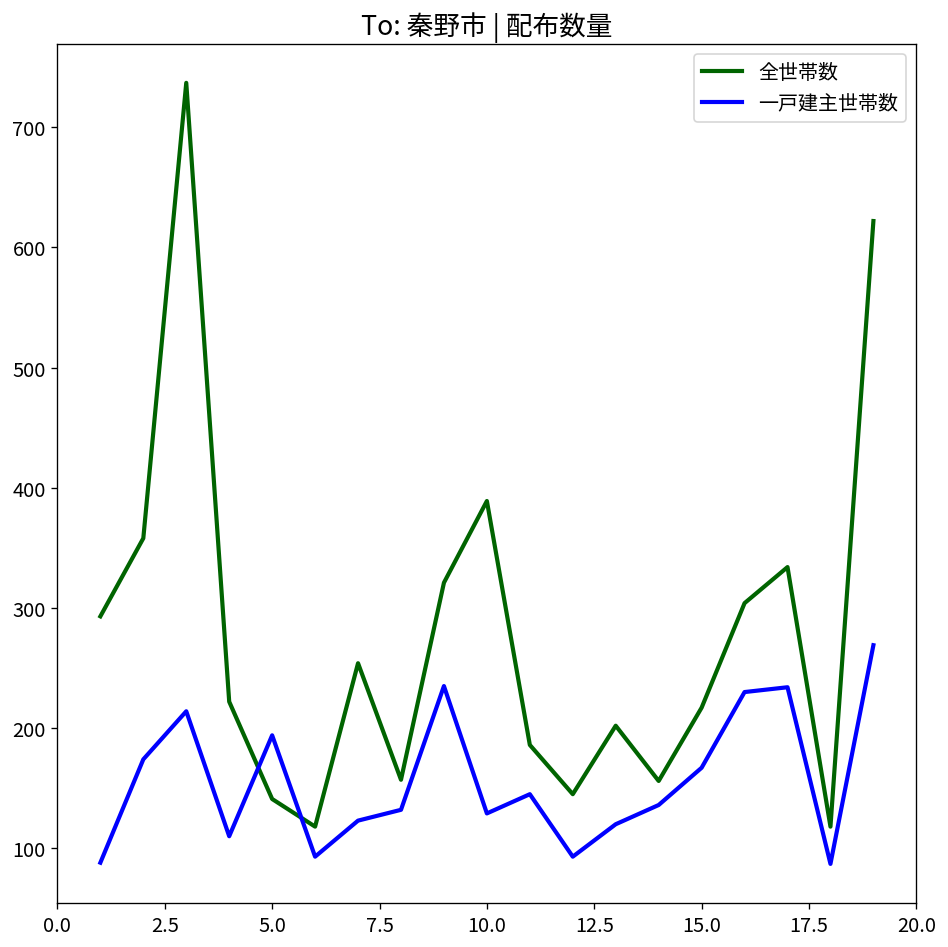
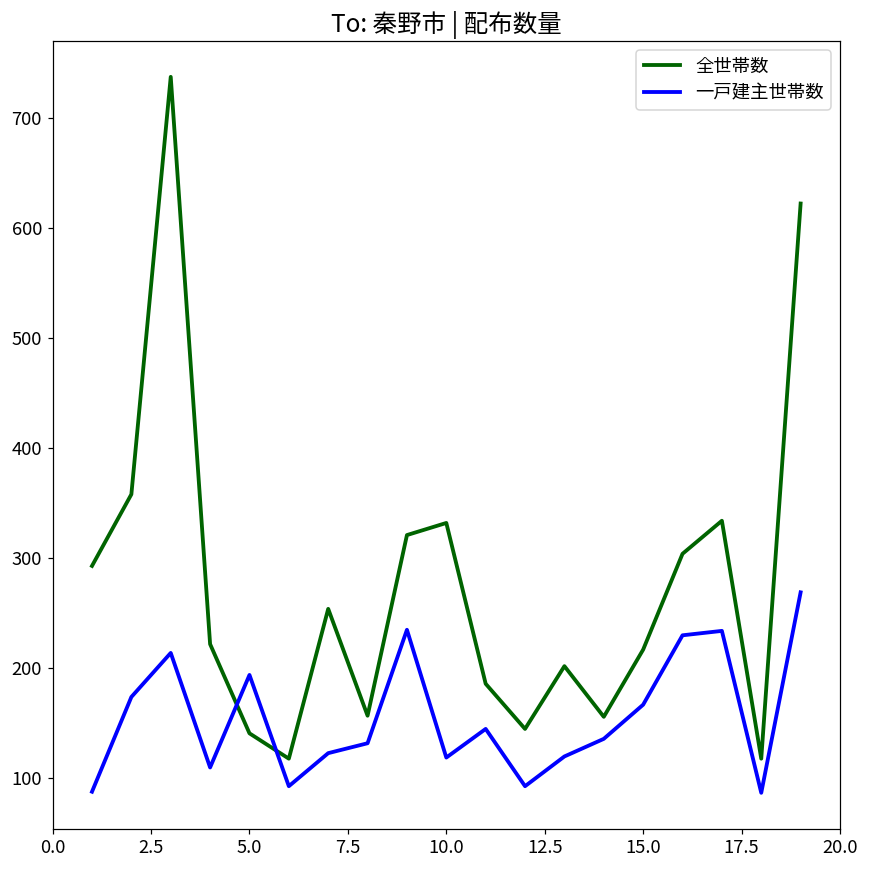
全世帯数, 10.0: 389 -> 332
一戸建主世帯数, 10.0: 129 -> 119
